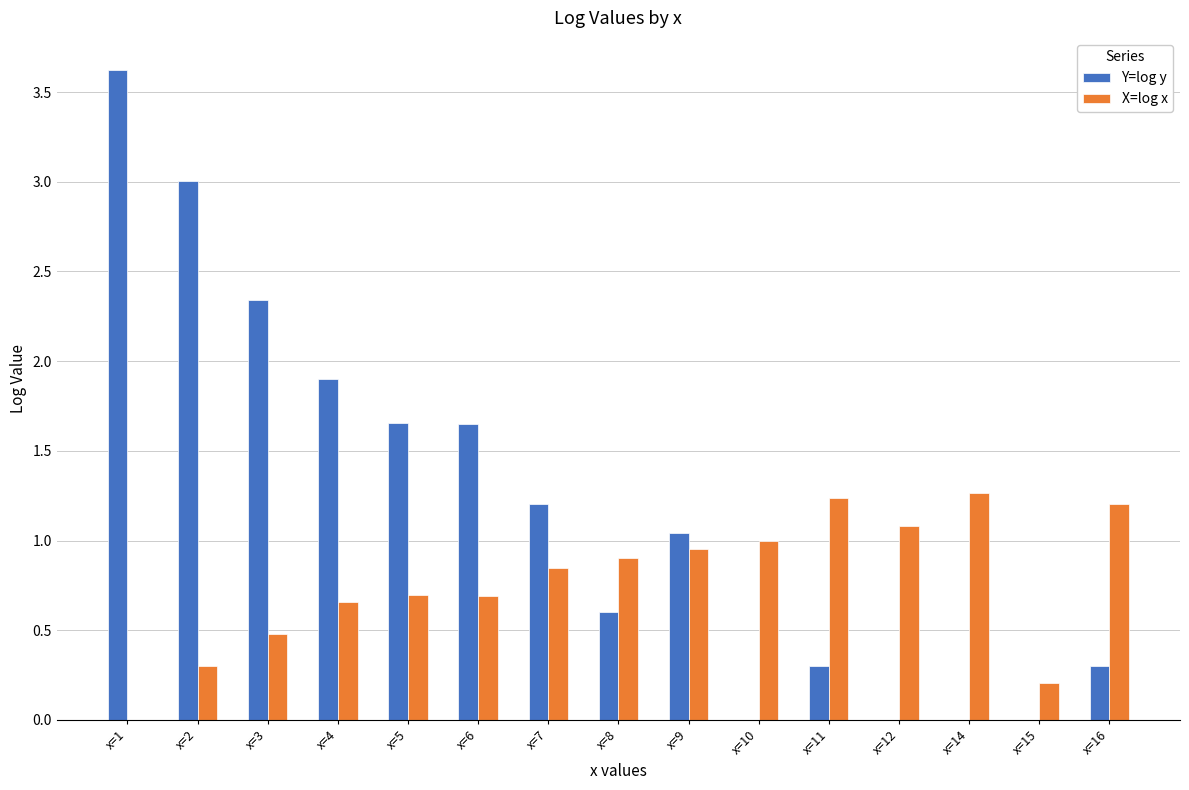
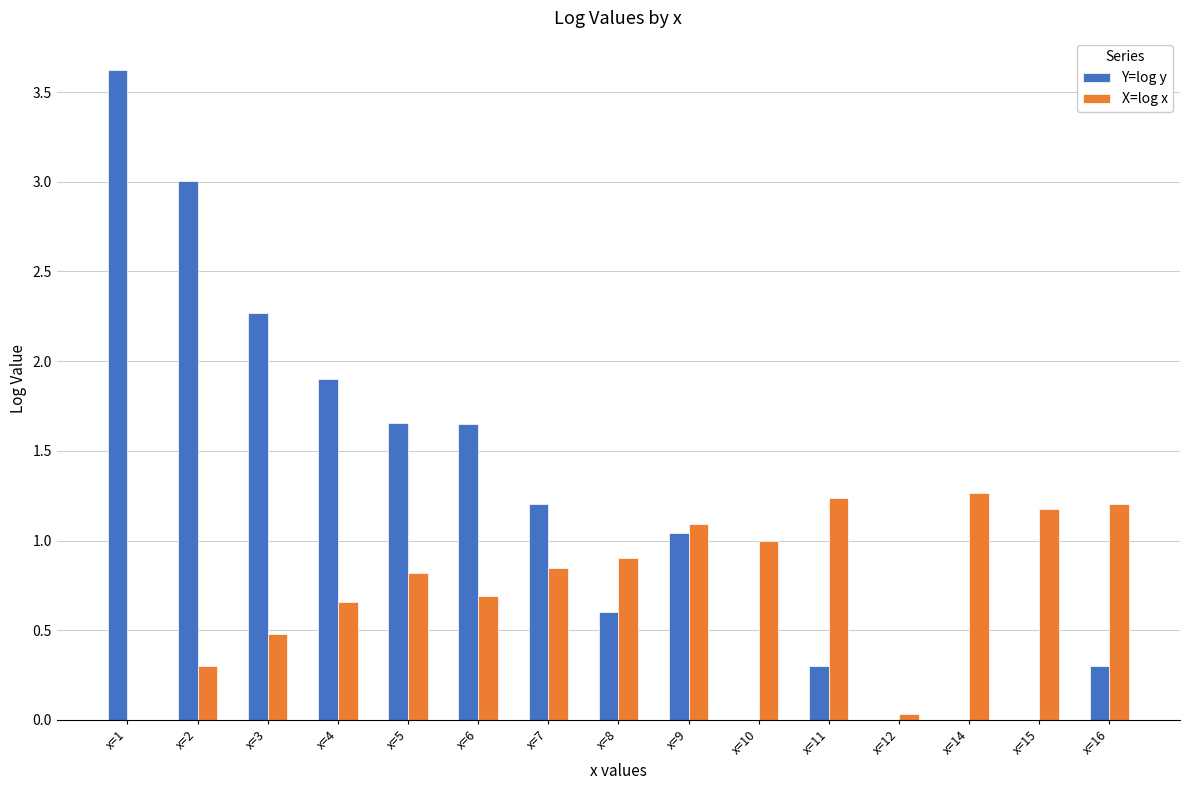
Y=log y, x=3: 2.34 -> 2.27
X=log x, x=5: 0.70 -> 0.82
X=log x, x=9: 0.95 -> 1.09
X=log x, x=12: 1.08 -> 0.03
X=log x, x=15: 0.21 -> 1.18
